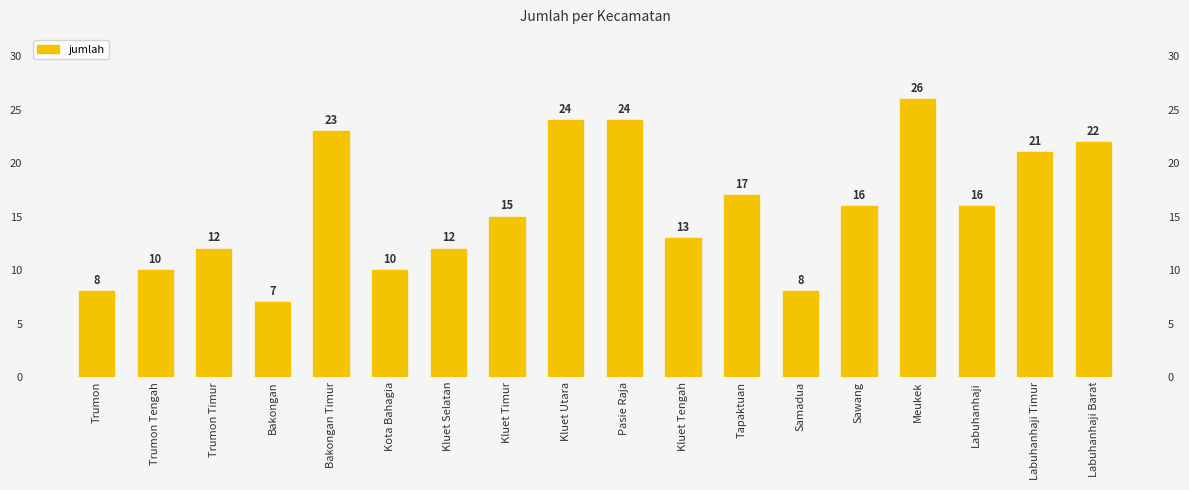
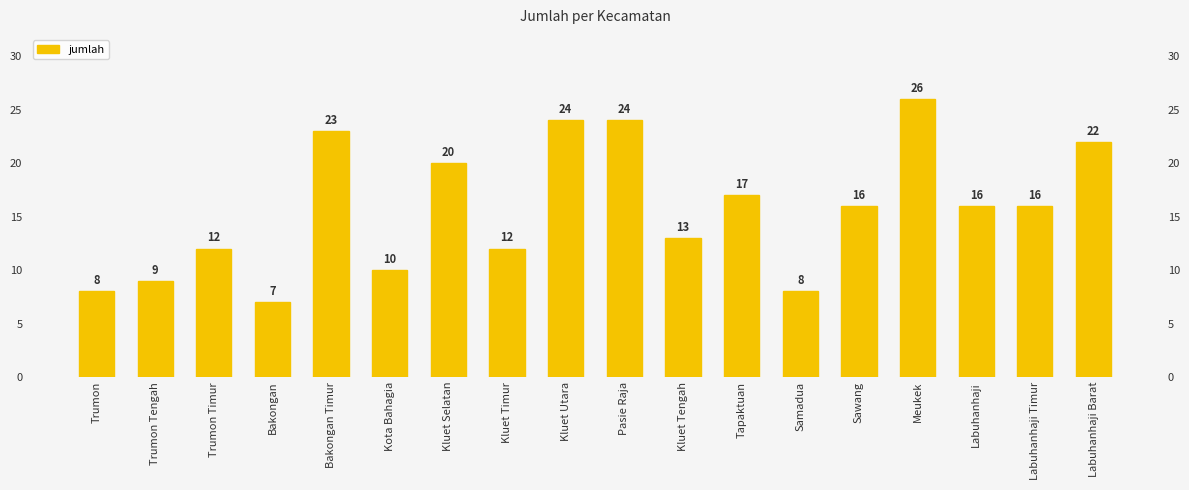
Trumon Tengah: 10 -> 9
Kluet Selatan: 12 -> 20
Kluet Timur: 15 -> 12
Labuhanhaji Timur: 21 -> 16
